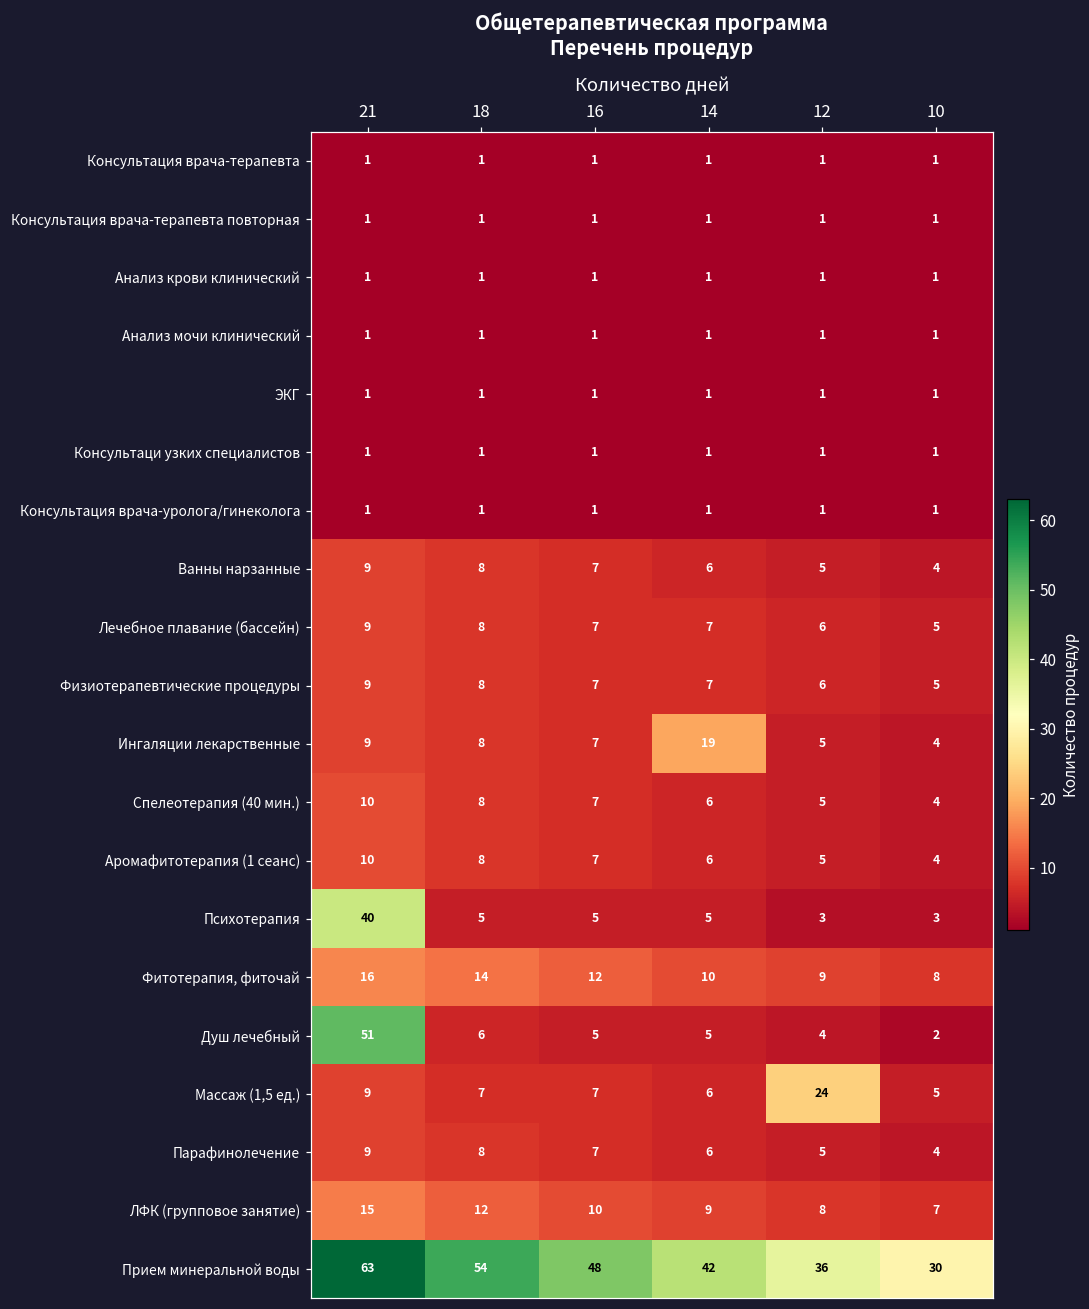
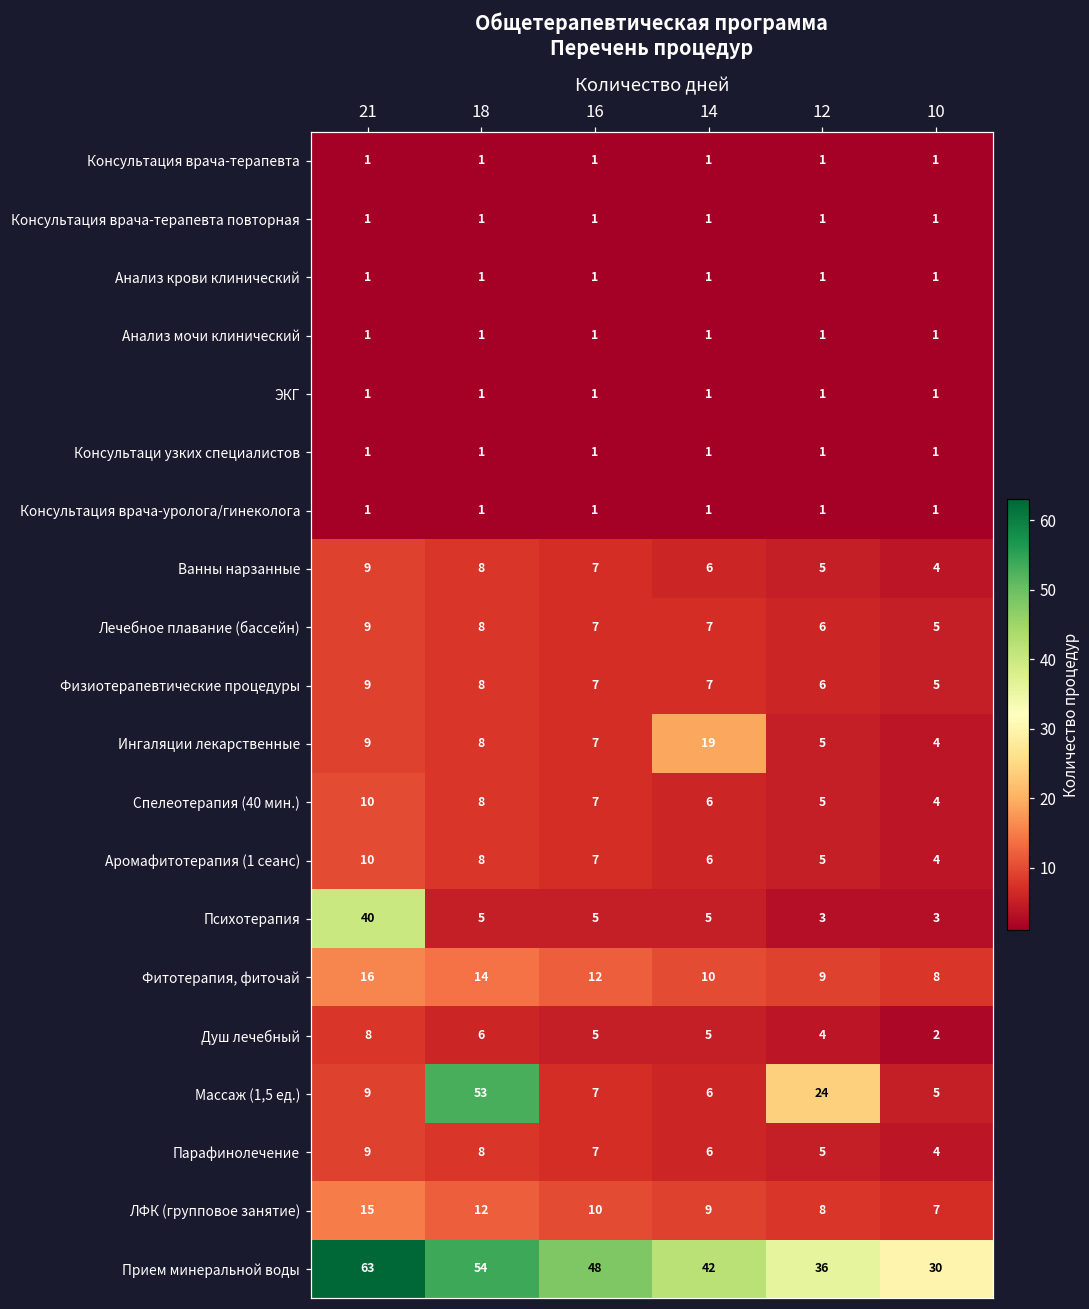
Душ лечебный, 21: 51 -> 8
Массаж (1,5 ед.), 18: 7 -> 53
